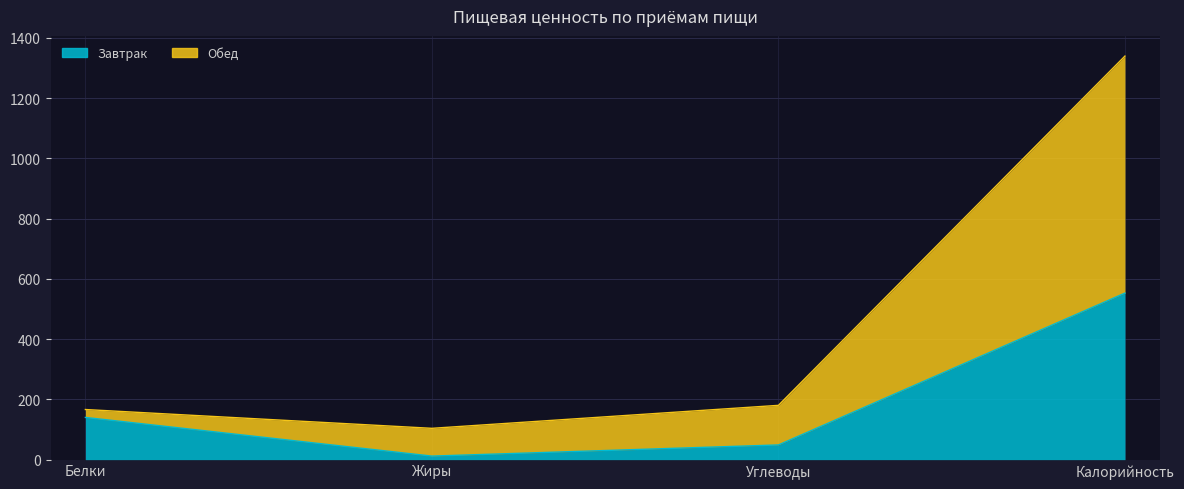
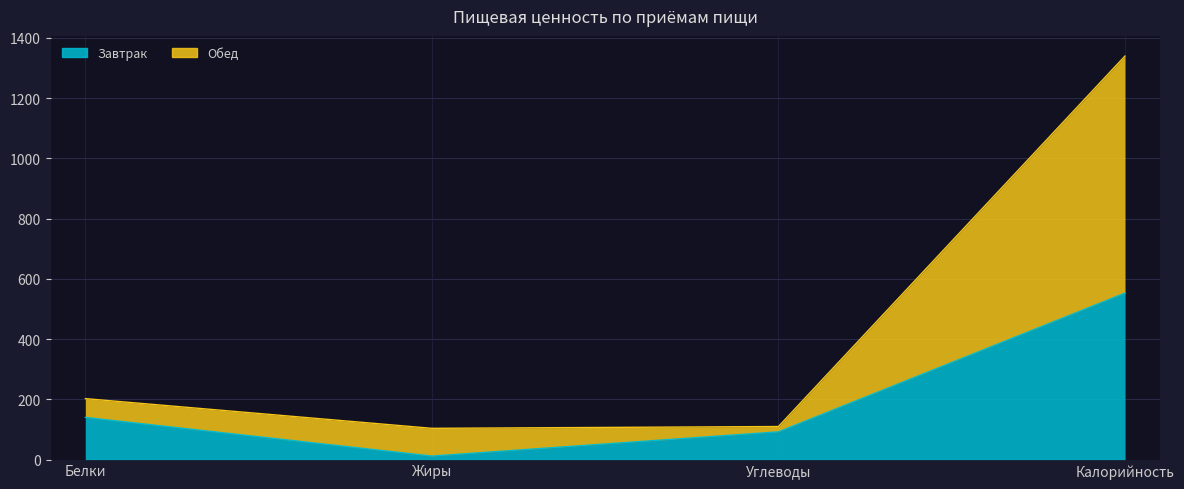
Обед, Белки: 30 -> 60
Завтрак, Углеводы: 50 -> 90
Обед, Углеводы: 130 -> 20
